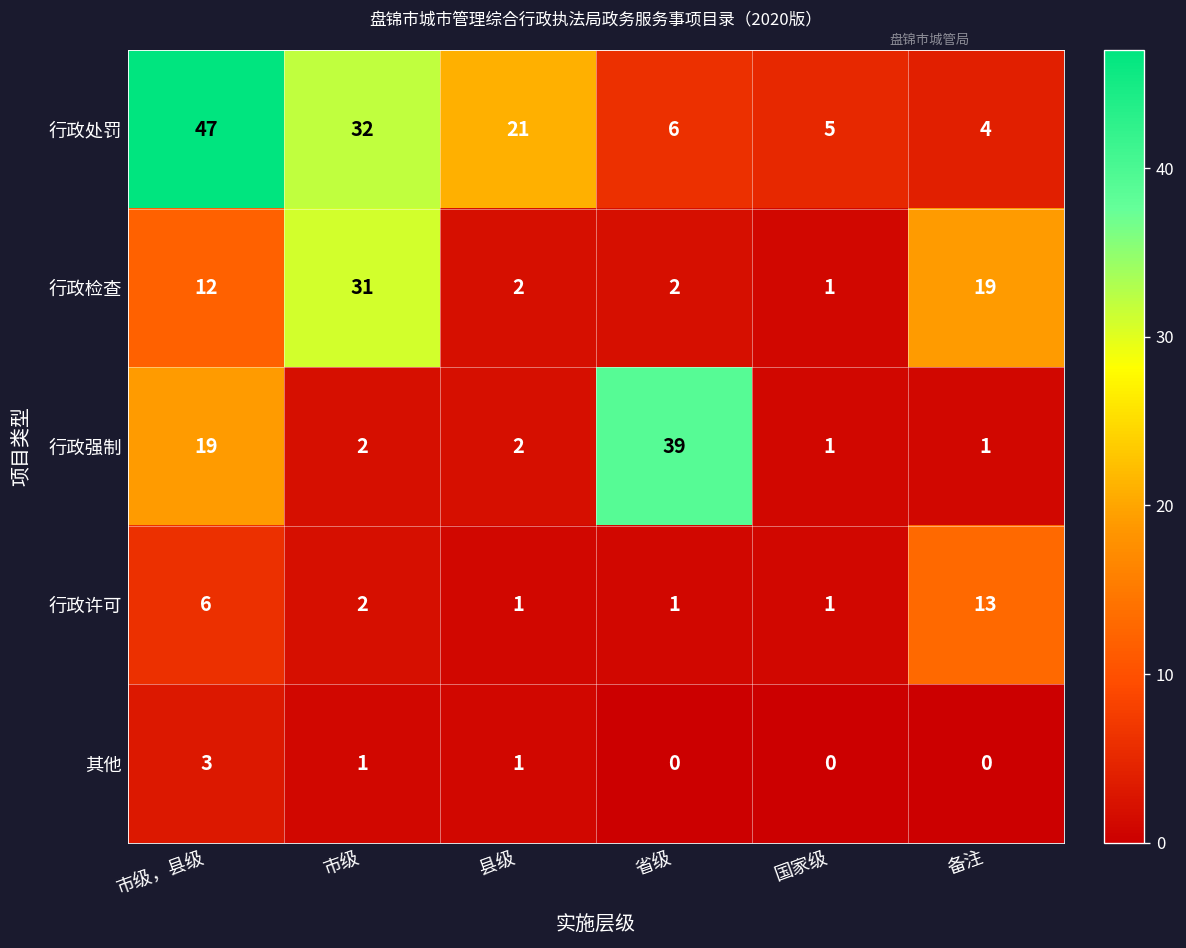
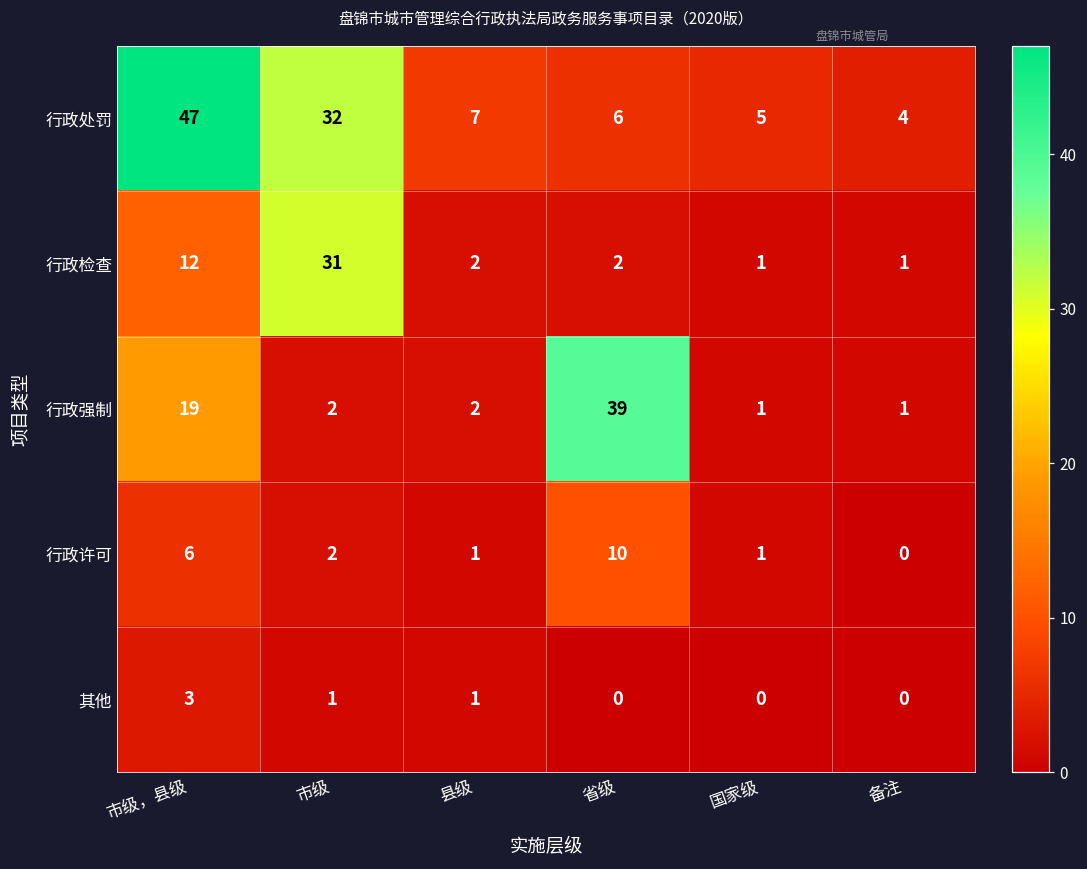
行政处罚, 县级: 21 -> 7
行政检查, 备注: 19 -> 1
行政许可, 省级: 1 -> 10
行政许可, 备注: 13 -> 0
